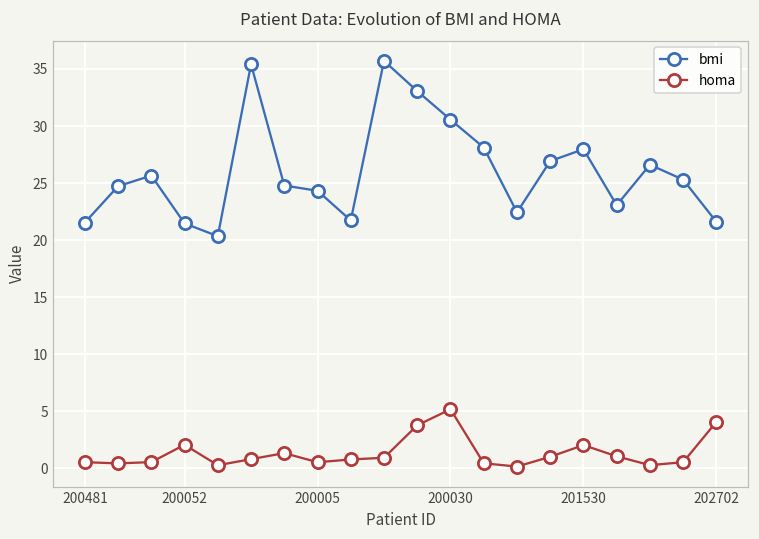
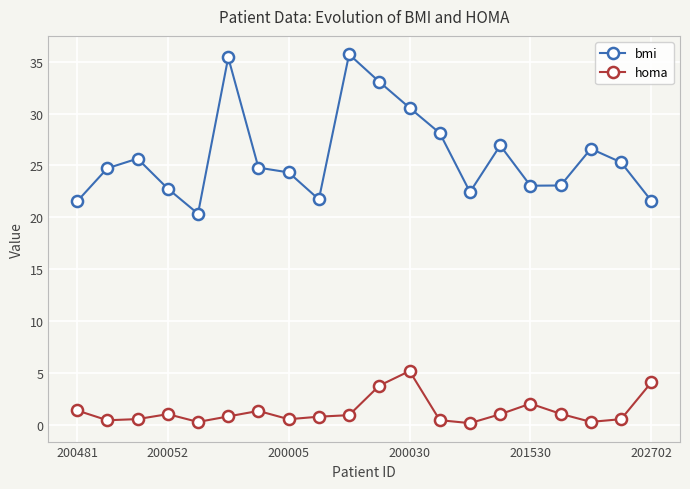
homa, 200481: 0.6 -> 1.4
bmi, 200052: 21.5 -> 22.8
homa, 200052: 2.1 -> 1.0
bmi, 201530: 28.0 -> 23.1
